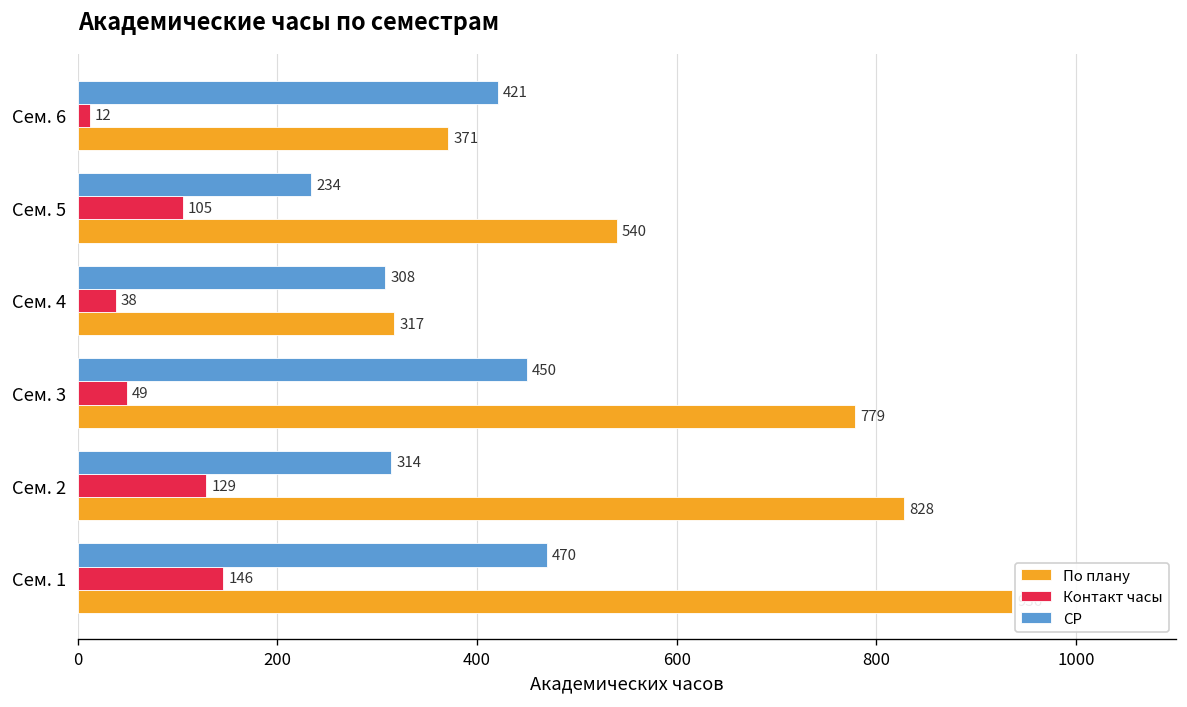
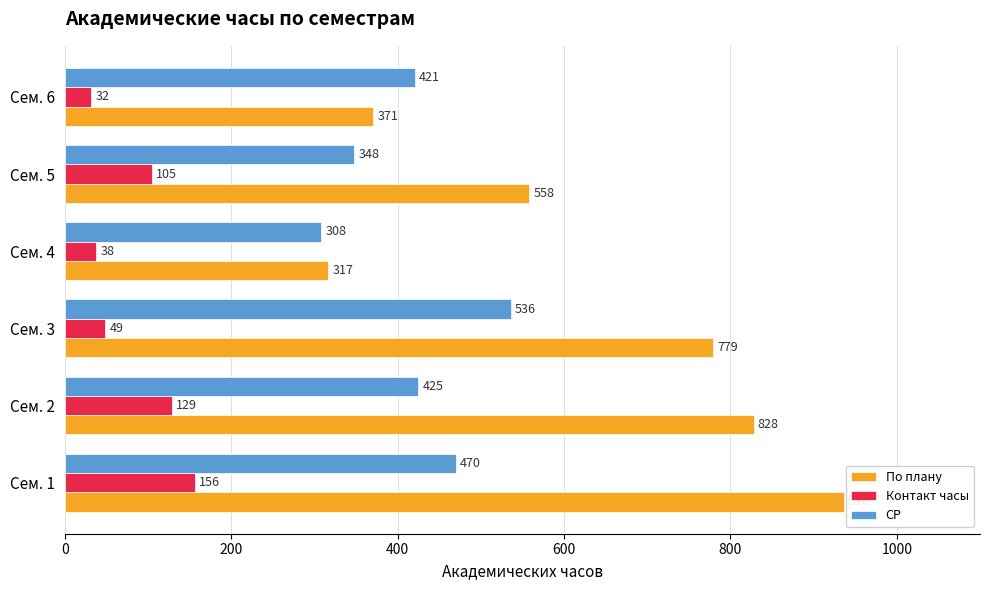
Контакт часы, Сем. 6: 12 -> 32
СР, Сем. 5: 234 -> 348
По плану, Сем. 5: 540 -> 558
СР, Сем. 3: 450 -> 536
СР, Сем. 2: 314 -> 425
Контакт часы, Сем. 1: 146 -> 156
